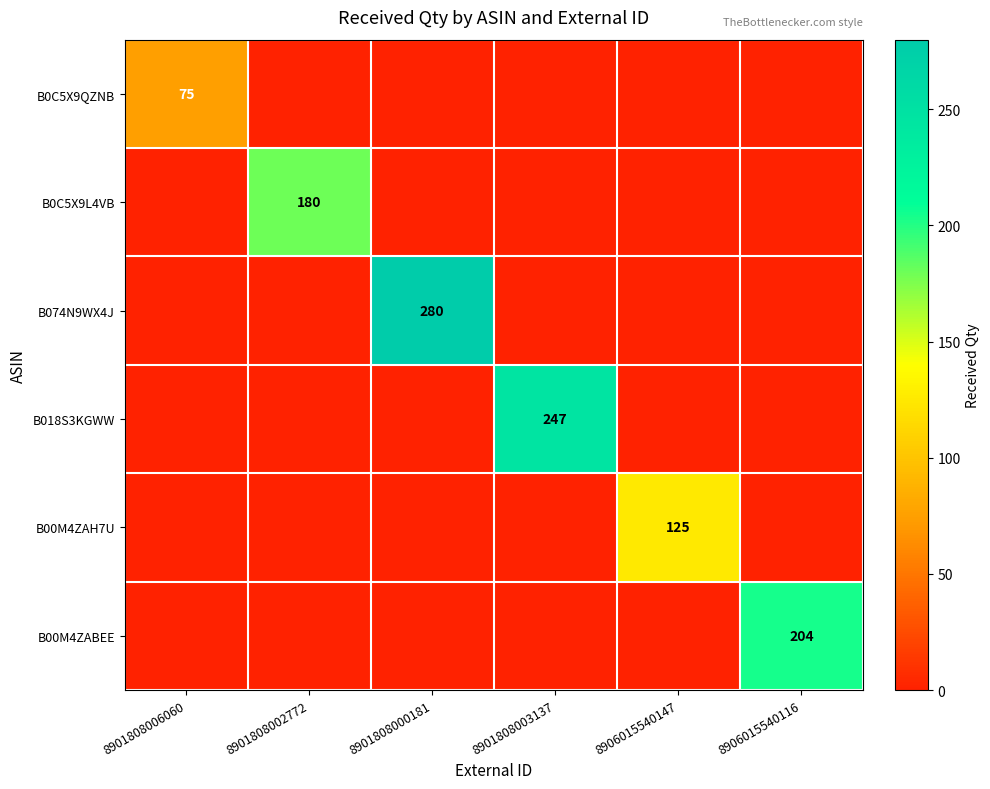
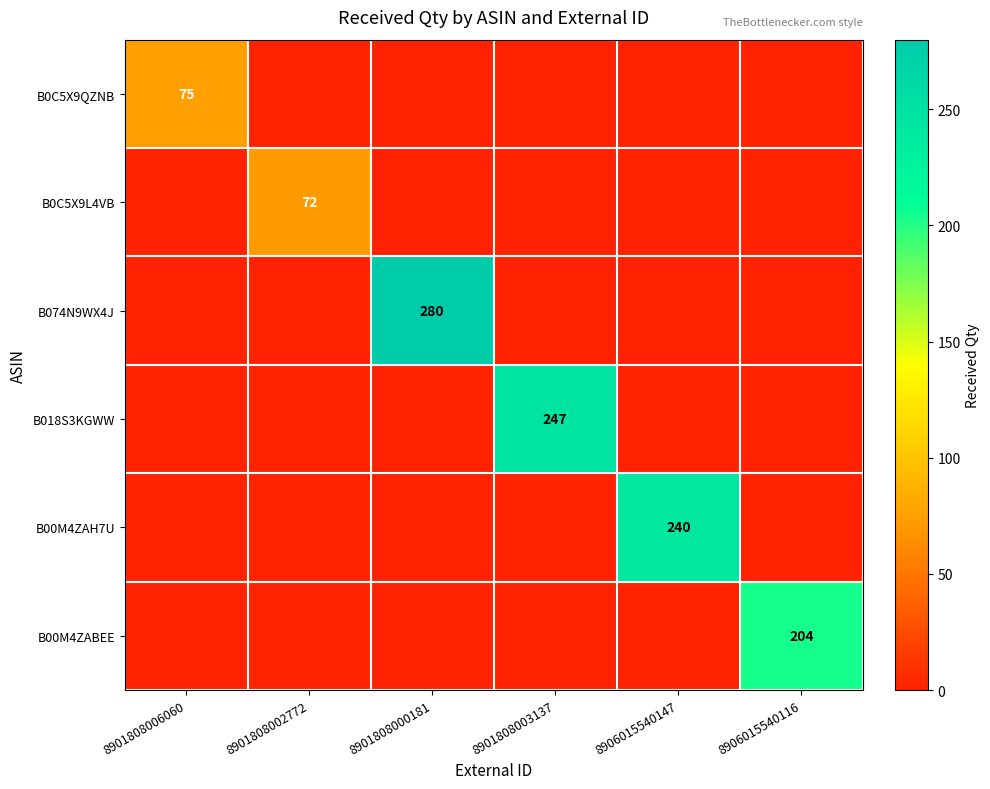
B0C5X9L4VB, 8901808002772: 180 -> 72
B00M4ZAH7U, 8906015540147: 125 -> 240
